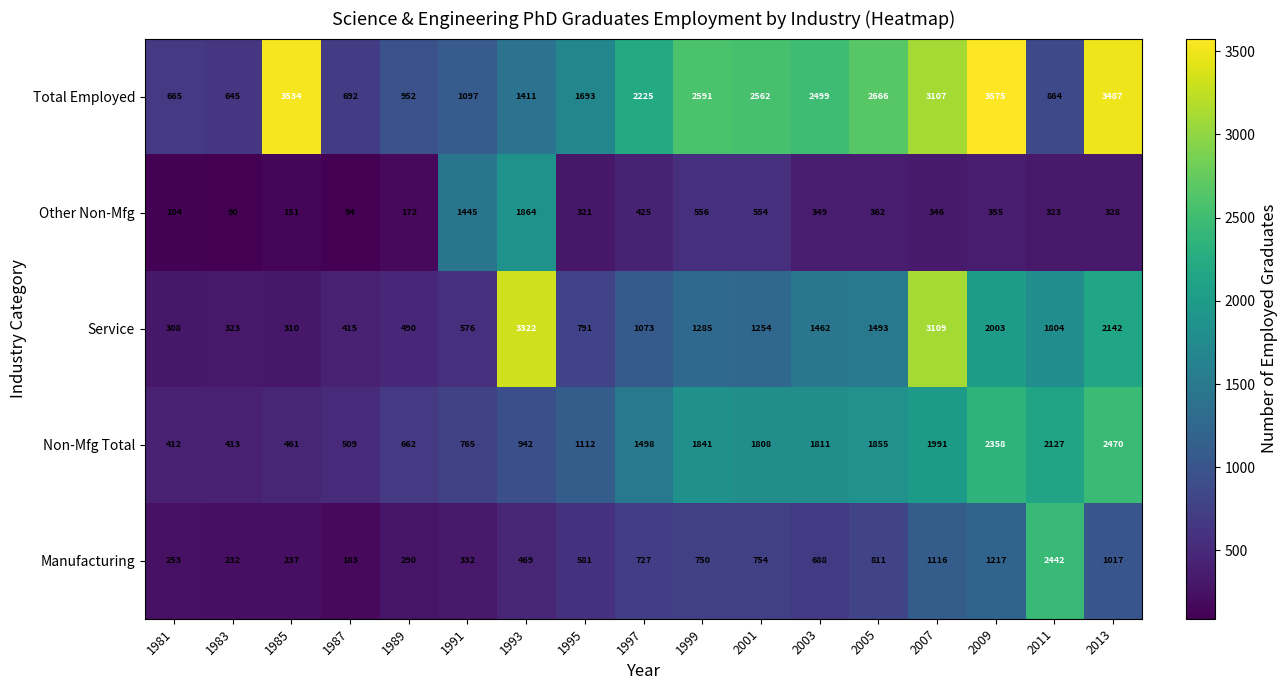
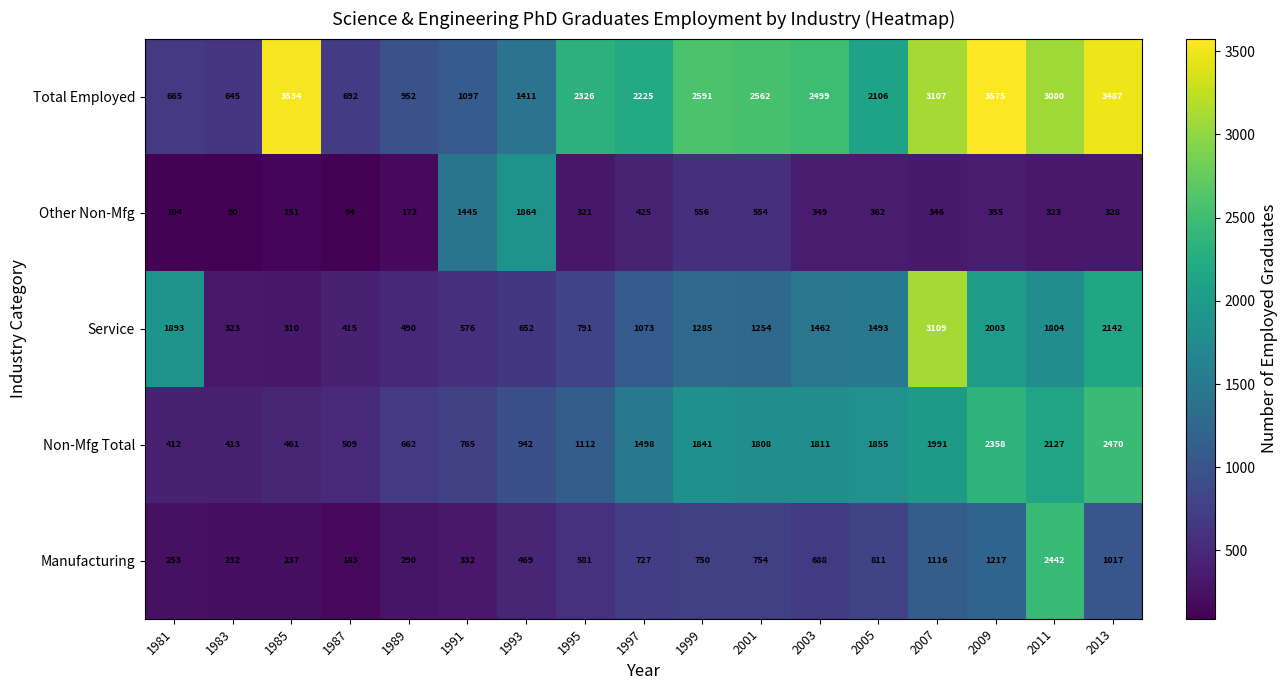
Total Employed, 1995: 1693 -> 2326
Total Employed, 2005: 2666 -> 2106
Total Employed, 2011: 864 -> 3080
Service, 1981: 308 -> 1893
Service, 1993: 3322 -> 652
